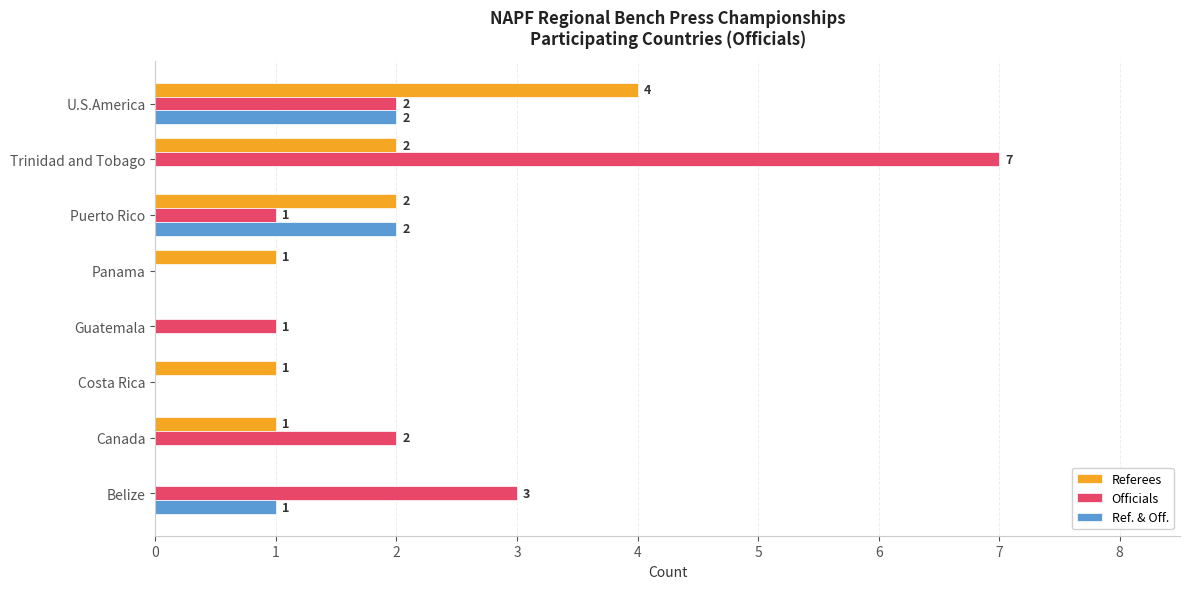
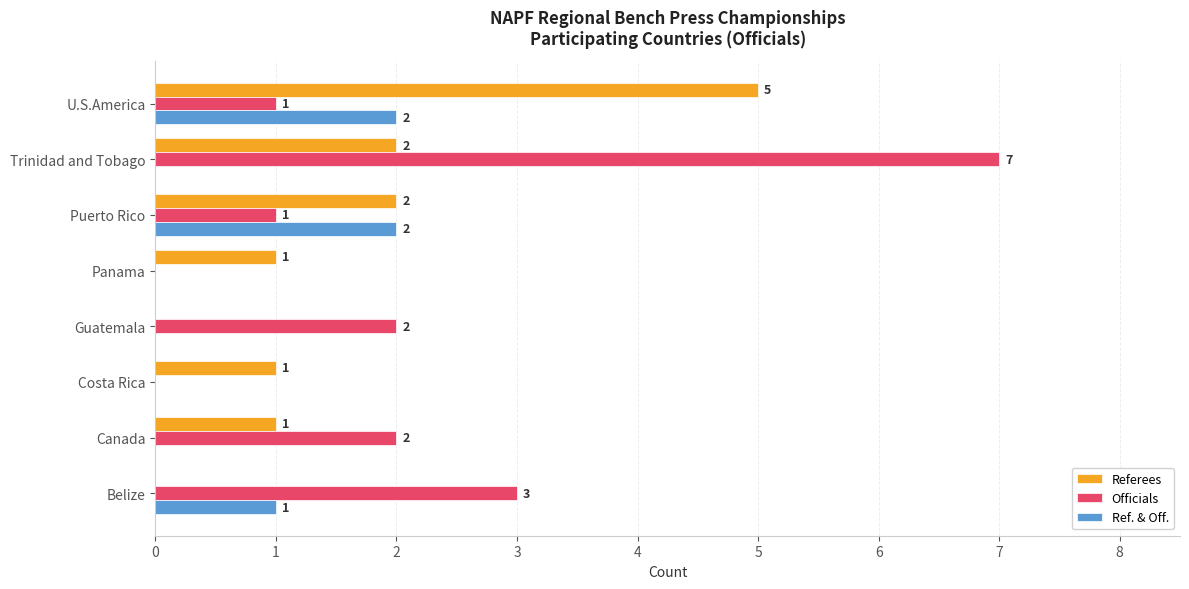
Referees, U.S.America: 4 -> 5
Officials, U.S.America: 2 -> 1
Officials, Guatemala: 1 -> 2
